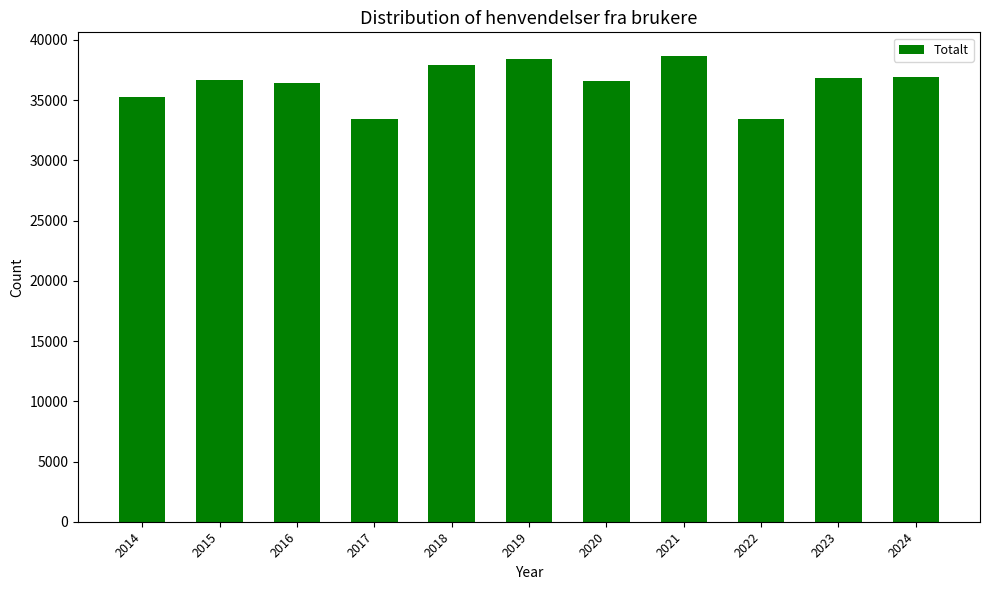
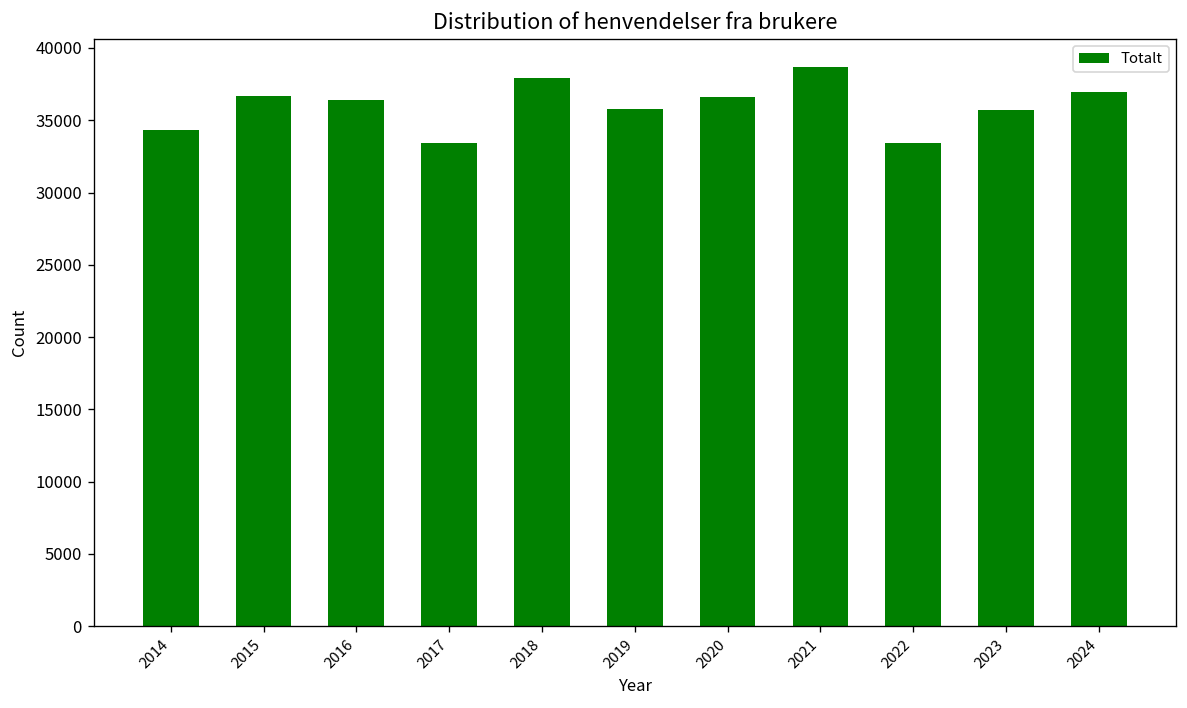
2014: 35300 -> 34300
2019: 38400 -> 35800
2023: 36800 -> 35700
